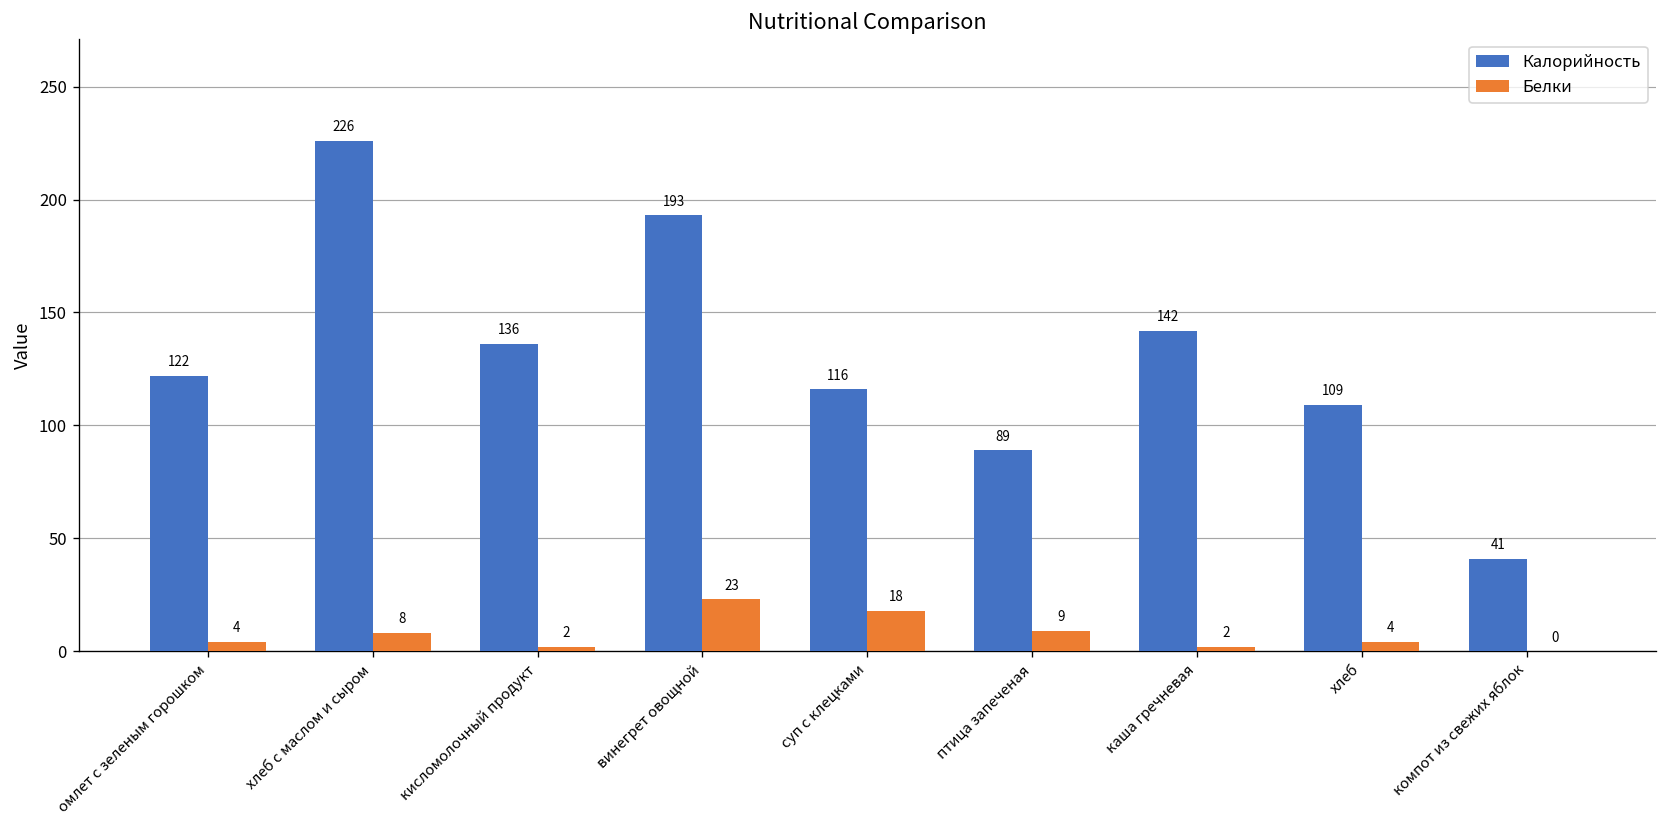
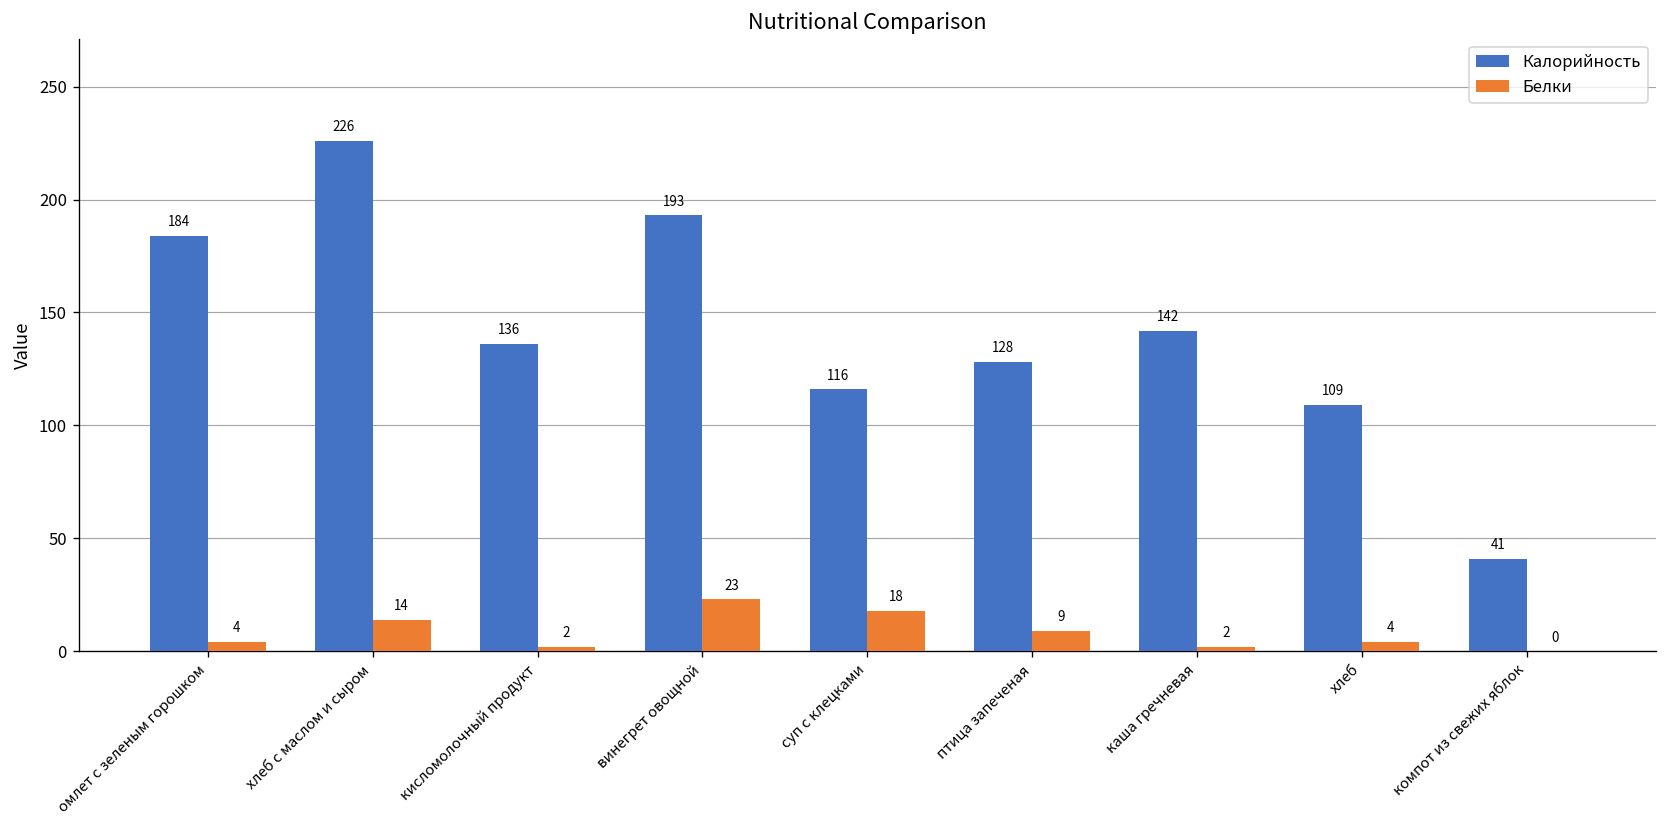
Калорийность, омлет с зеленым горошком: 122 -> 184
Белки, хлеб с маслом и сыром: 8 -> 14
Калорийность, птица запеченая: 89 -> 128
